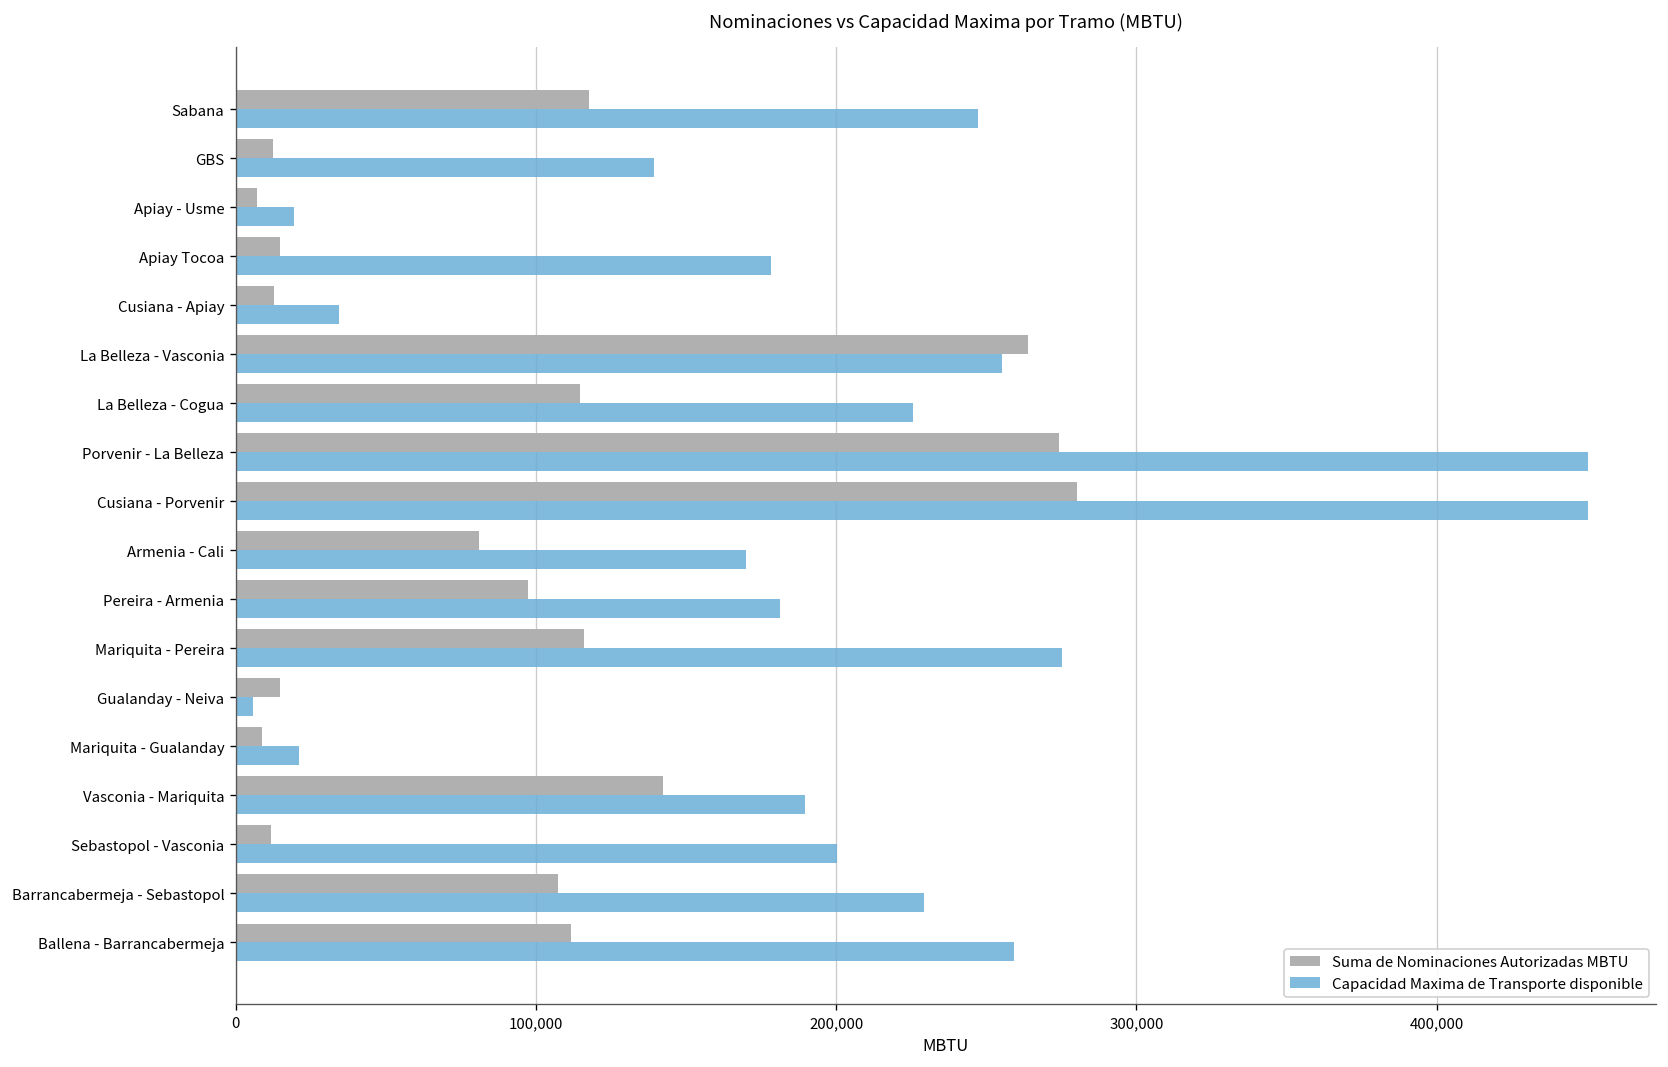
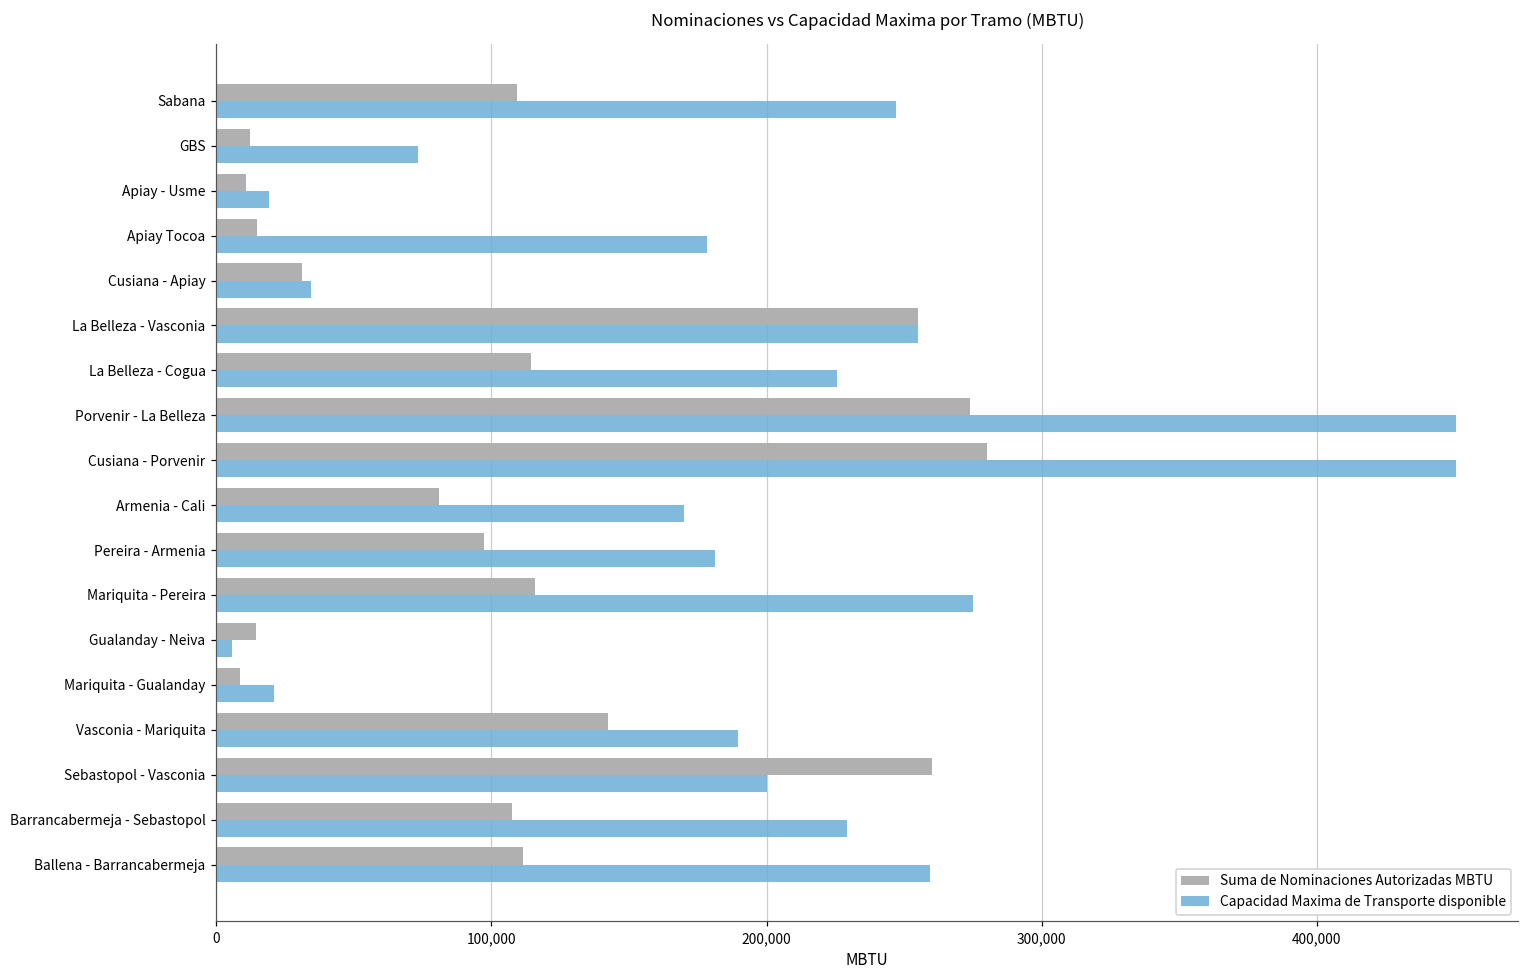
Suma de Nominaciones Autorizadas MBTU, Sabana: 118,000 -> 109,000
Capacidad Maxima de Transporte disponible, GBS: 139,000 -> 73,000
Suma de Nominaciones Autorizadas MBTU, Apiay - Usme: 7,000 -> 11,000
Suma de Nominaciones Autorizadas MBTU, Cusiana - Apiay: 13,000 -> 31,000
Suma de Nominaciones Autorizadas MBTU, La Belleza - Vasconia: 264,000 -> 255,000
Suma de Nominaciones Autorizadas MBTU, Sebastopol - Vasconia: 12,000 -> 260,000
